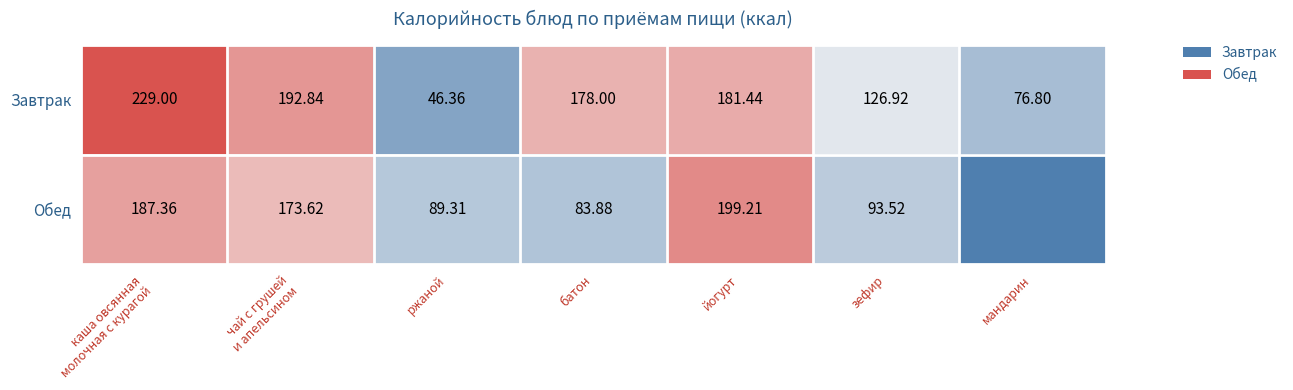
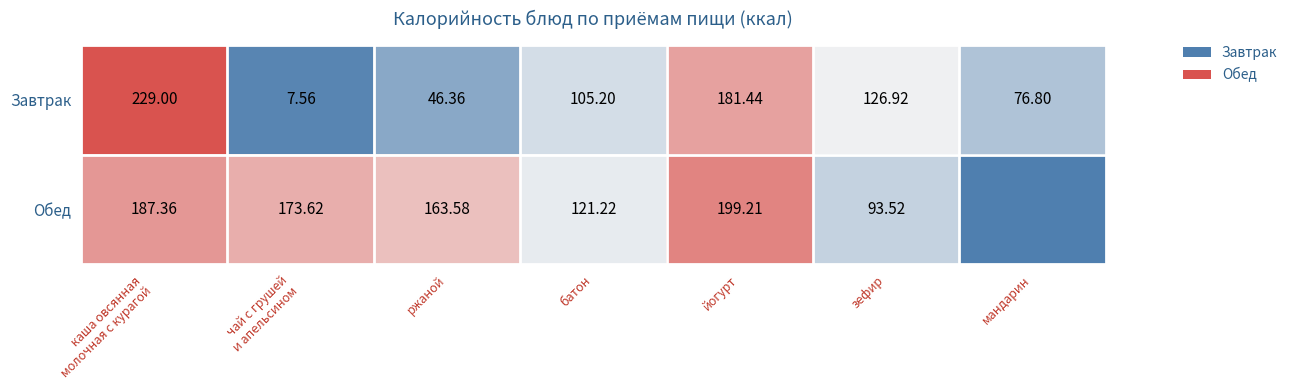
Завтрак, чай с грушей и апельсином: 192.84 -> 7.56
Завтрак, батон: 178.00 -> 105.20
Обед, ржаной: 89.31 -> 163.58
Обед, батон: 83.88 -> 121.22
